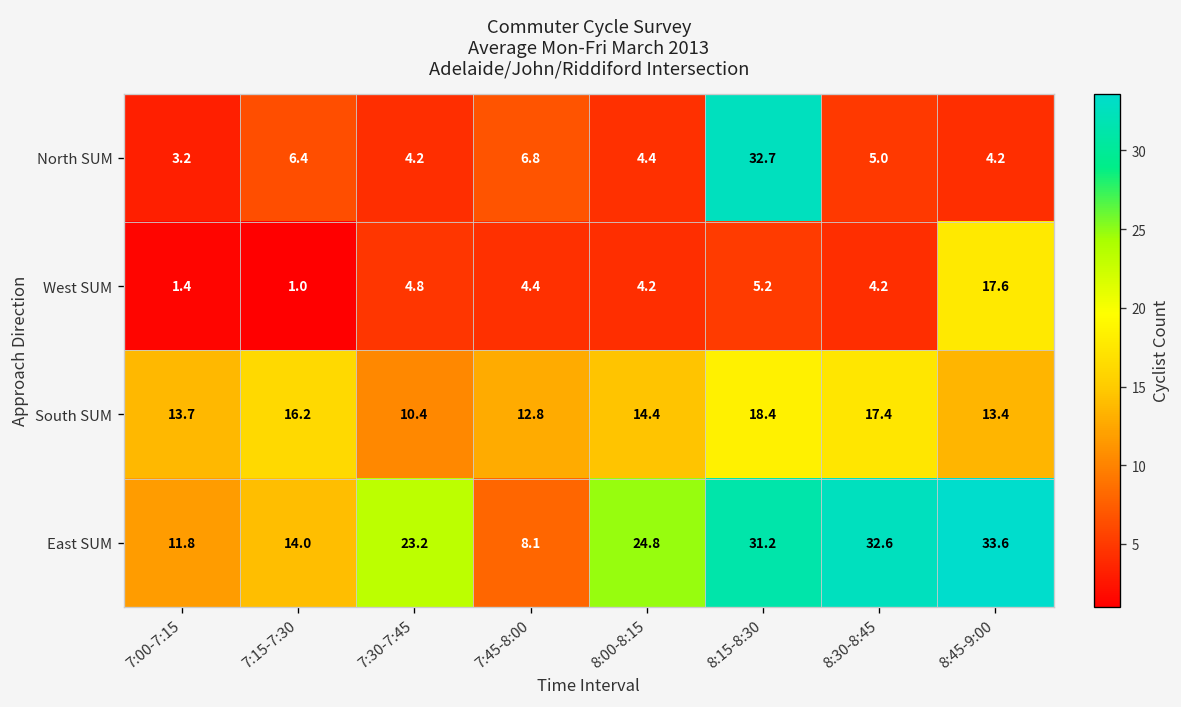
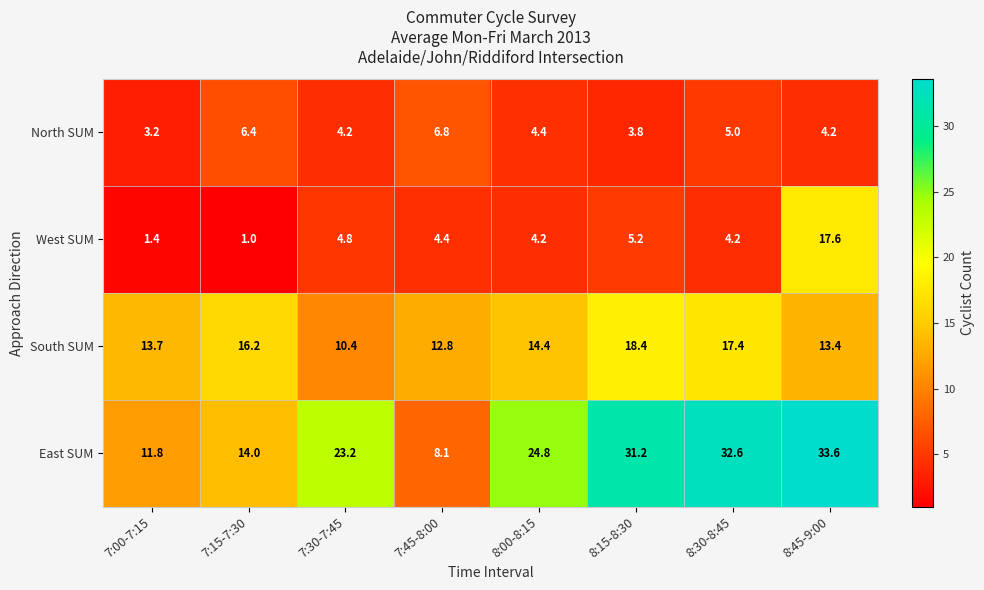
North SUM, 8:15-8:30: 32.7 -> 3.8
